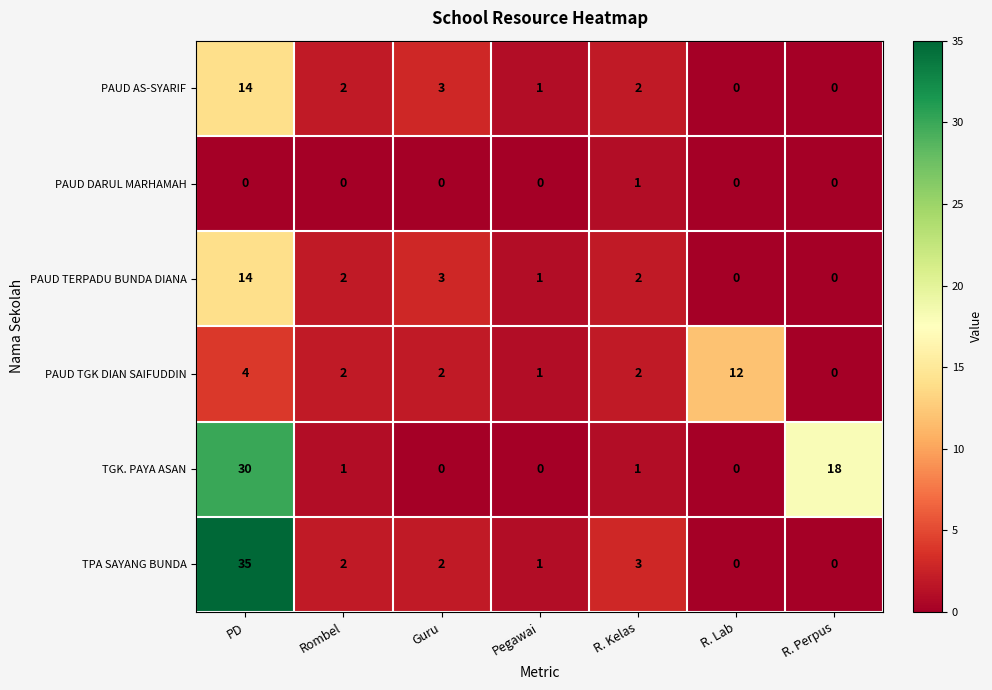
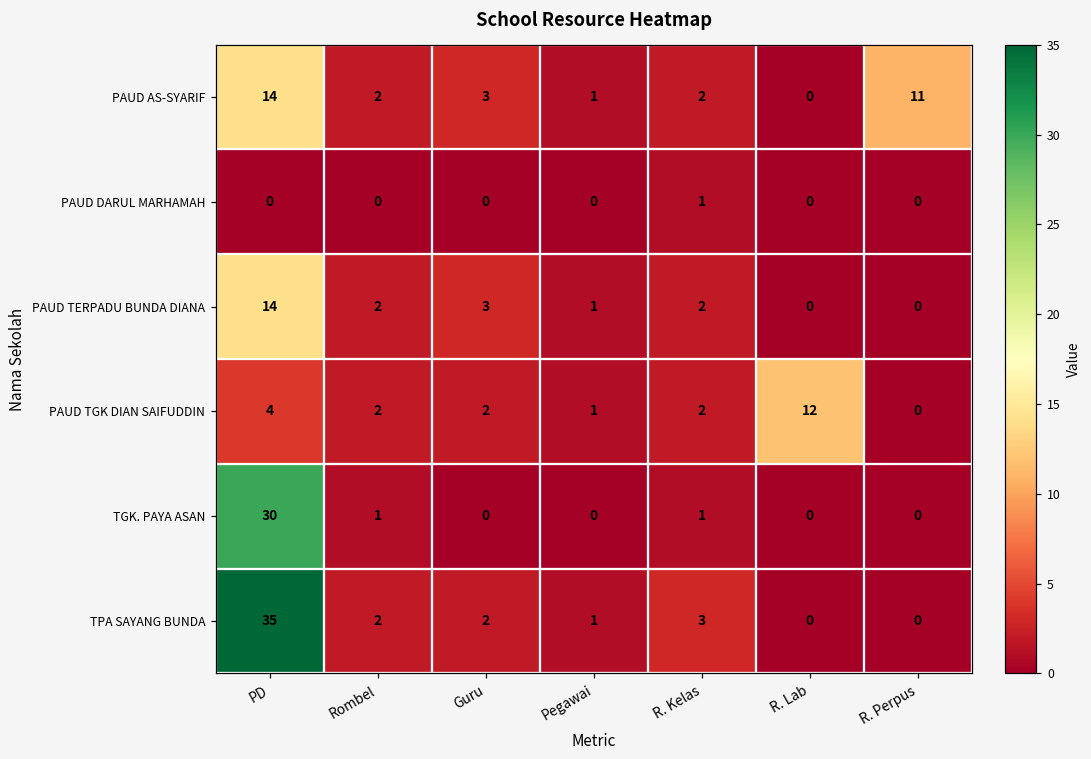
PAUD AS-SYARIF, R. Perpus: 0 -> 11
TGK. PAYA ASAN, R. Perpus: 18 -> 0
